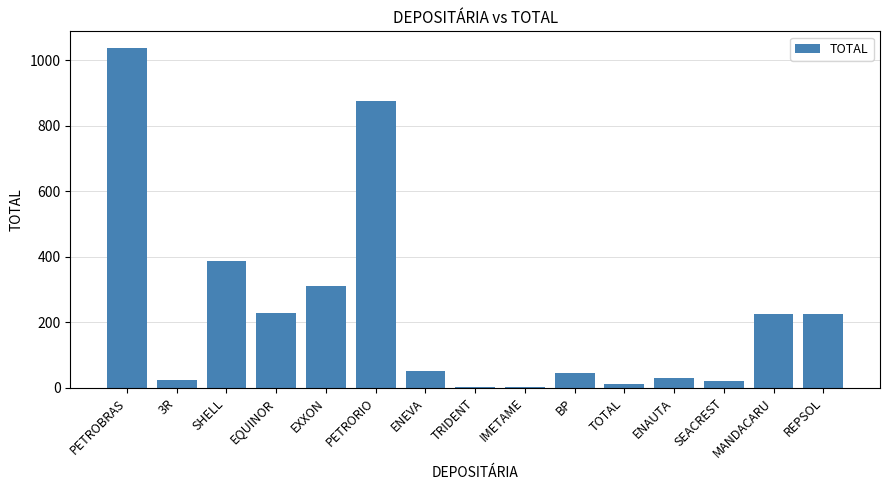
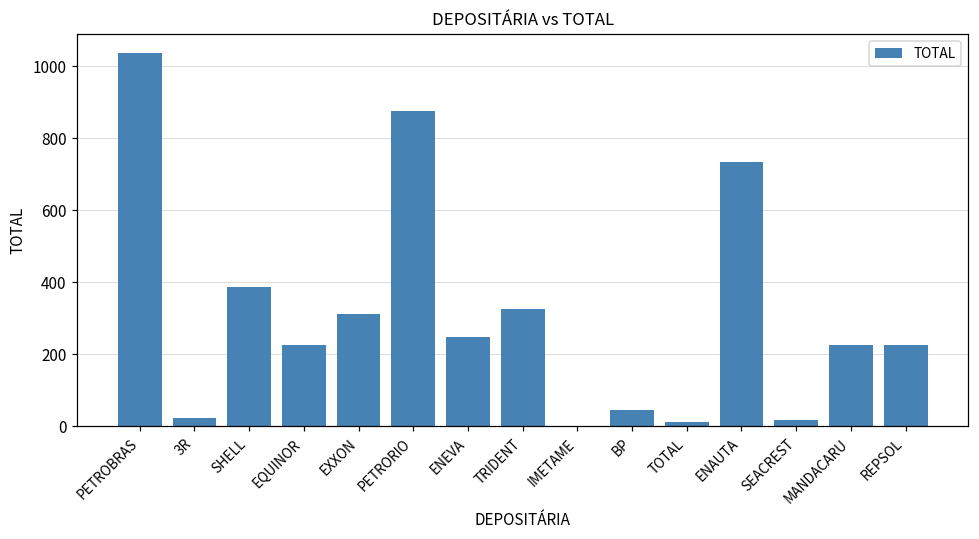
ENEVA: 50 -> 250
TRIDENT: 0 -> 330
ENAUTA: 30 -> 730
